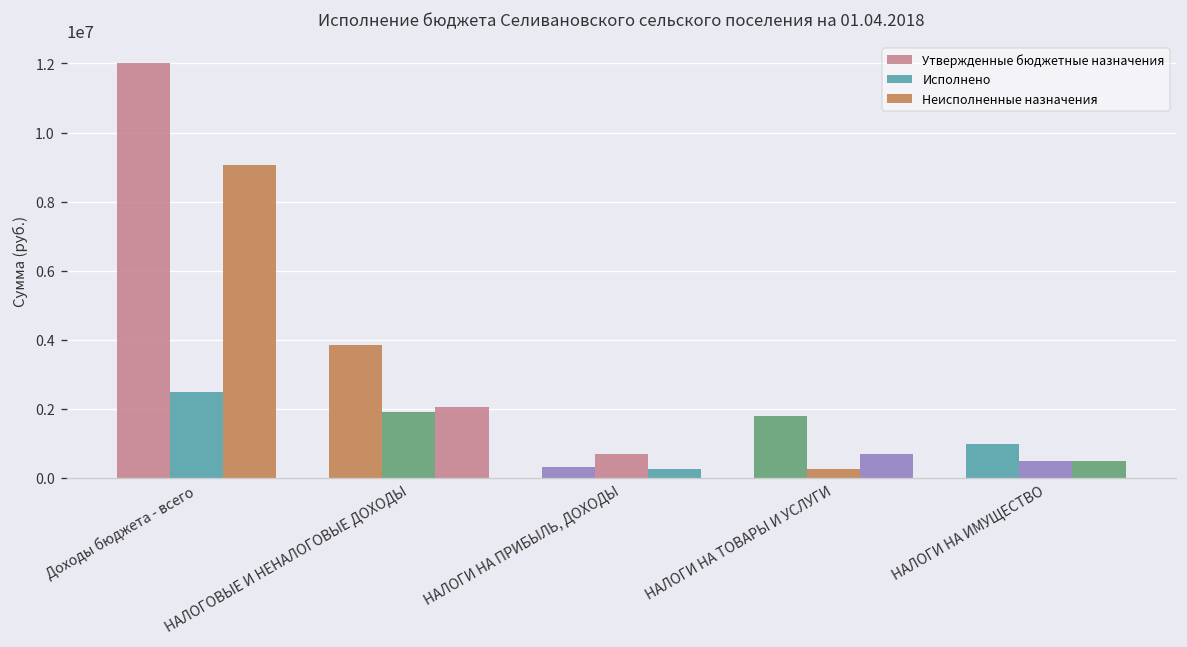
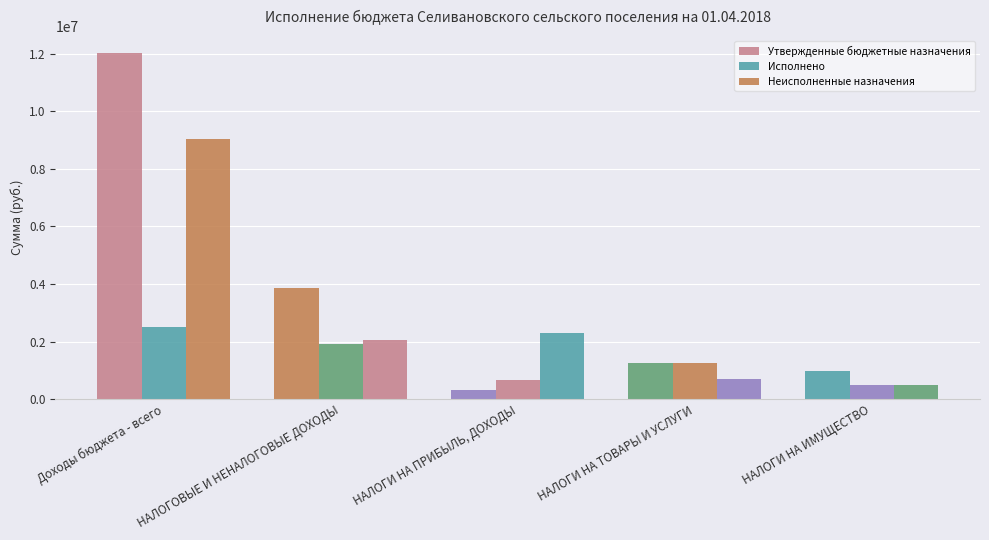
Неисполненные назначения, НАЛОГИ НА ПРИБЫЛЬ, ДОХОДЫ: 200000 -> 2300000
Утвержденные бюджетные назначения, НАЛОГИ НА ТОВАРЫ И УСЛУГИ: 1800000 -> 1300000
Исполнено, НАЛОГИ НА ТОВАРЫ И УСЛУГИ: 300000 -> 1200000
